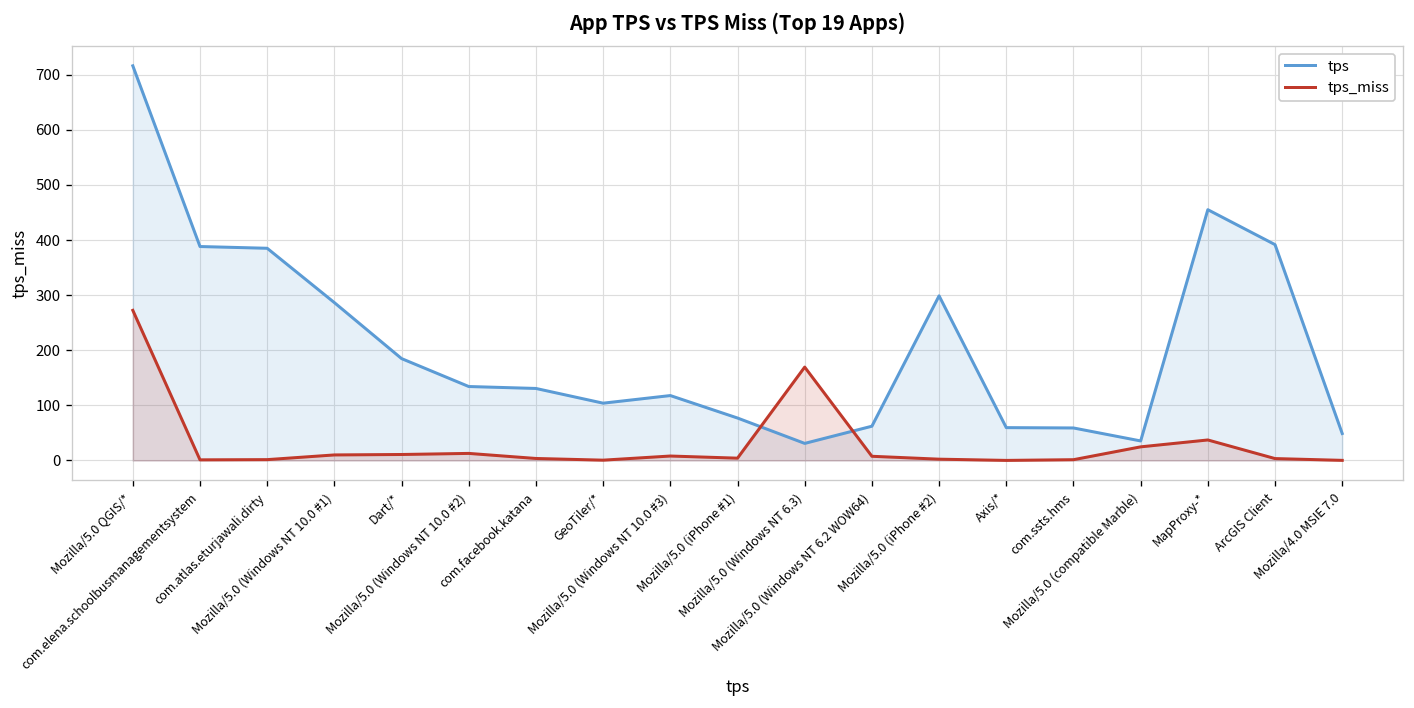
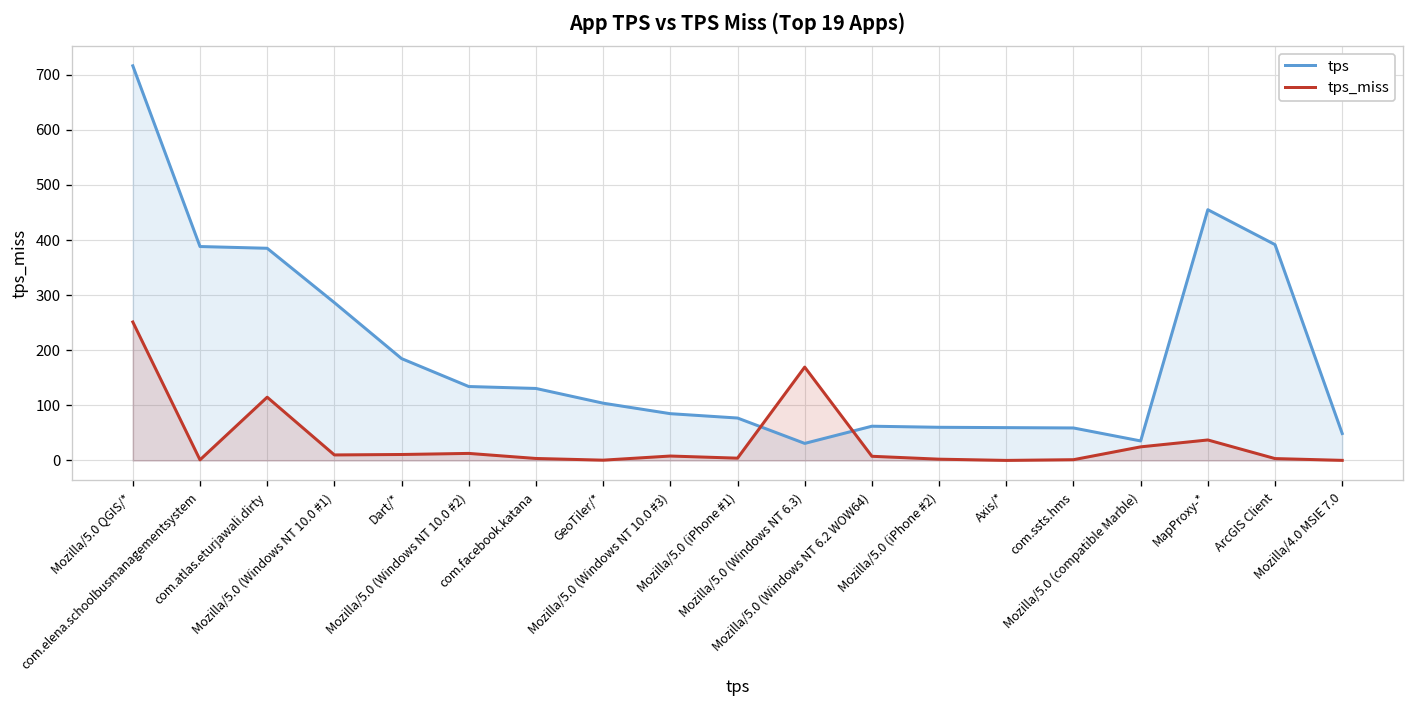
tps_miss, Mozilla/5.0 QGIS/*: 270 -> 250
tps_miss, com.atlas.eturjawali.dirty: 0 -> 110
tps, Mozilla/5.0 (Windows NT 10.0 #3): 120 -> 80
tps, Mozilla/5.0 (iPhone #2): 300 -> 60
